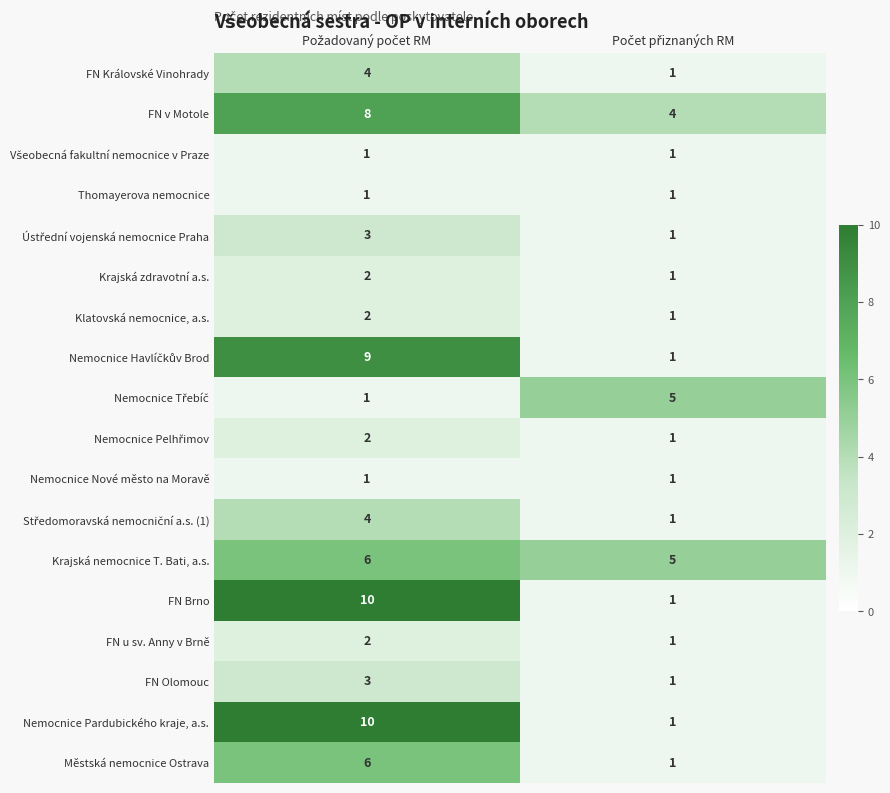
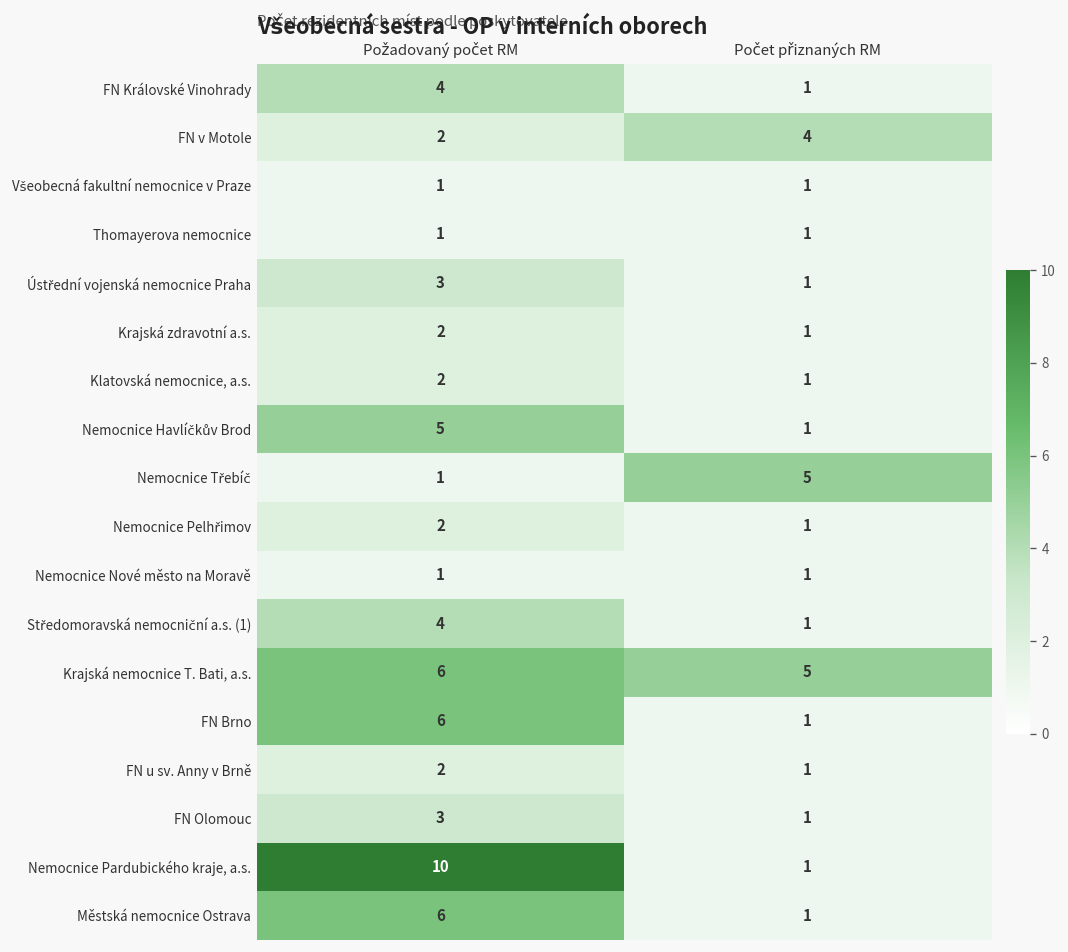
FN v Motole, Požadovaný počet RM: 8 -> 2
Nemocnice Havlíčkův Brod, Požadovaný počet RM: 9 -> 5
FN Brno, Požadovaný počet RM: 10 -> 6
